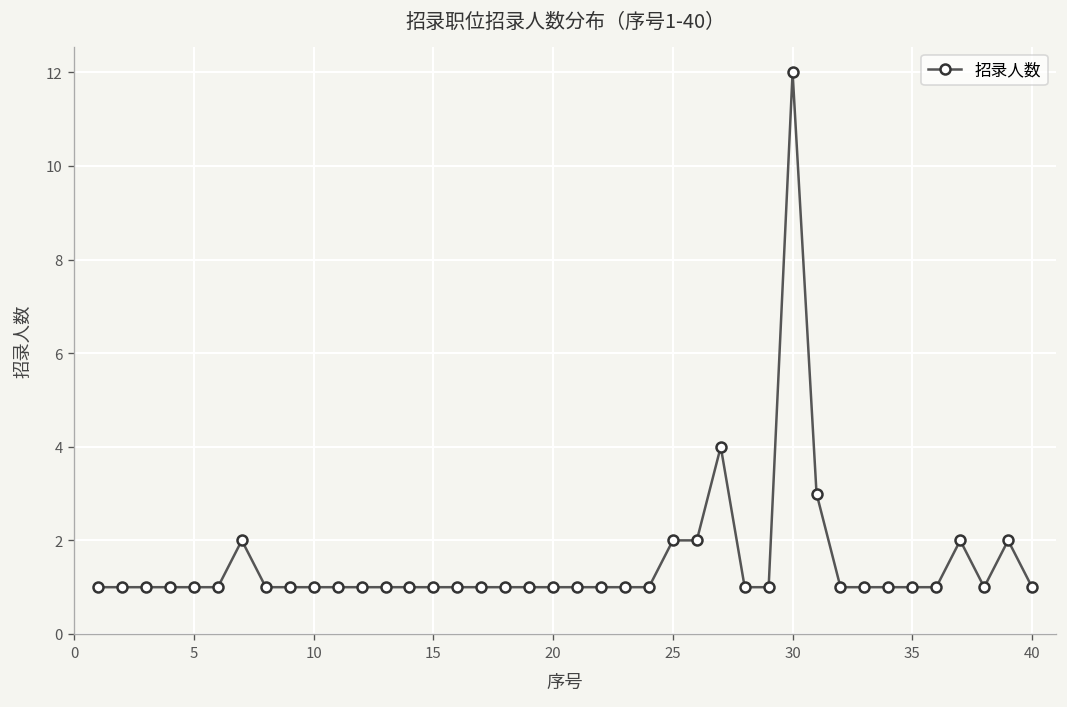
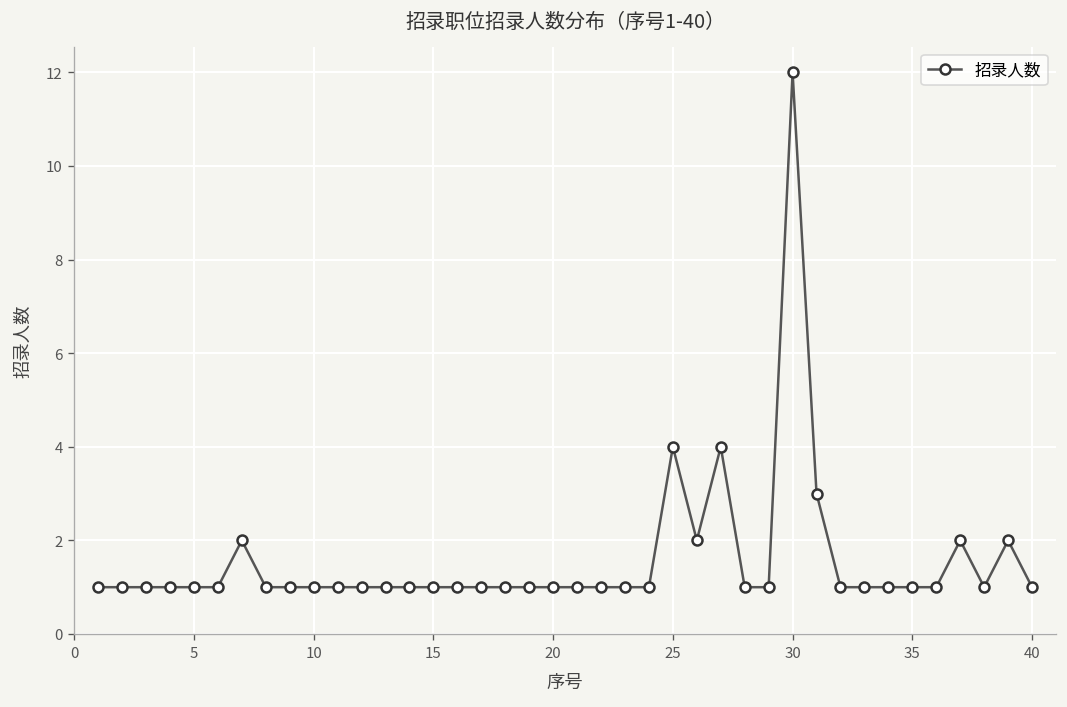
25: 2 -> 4
